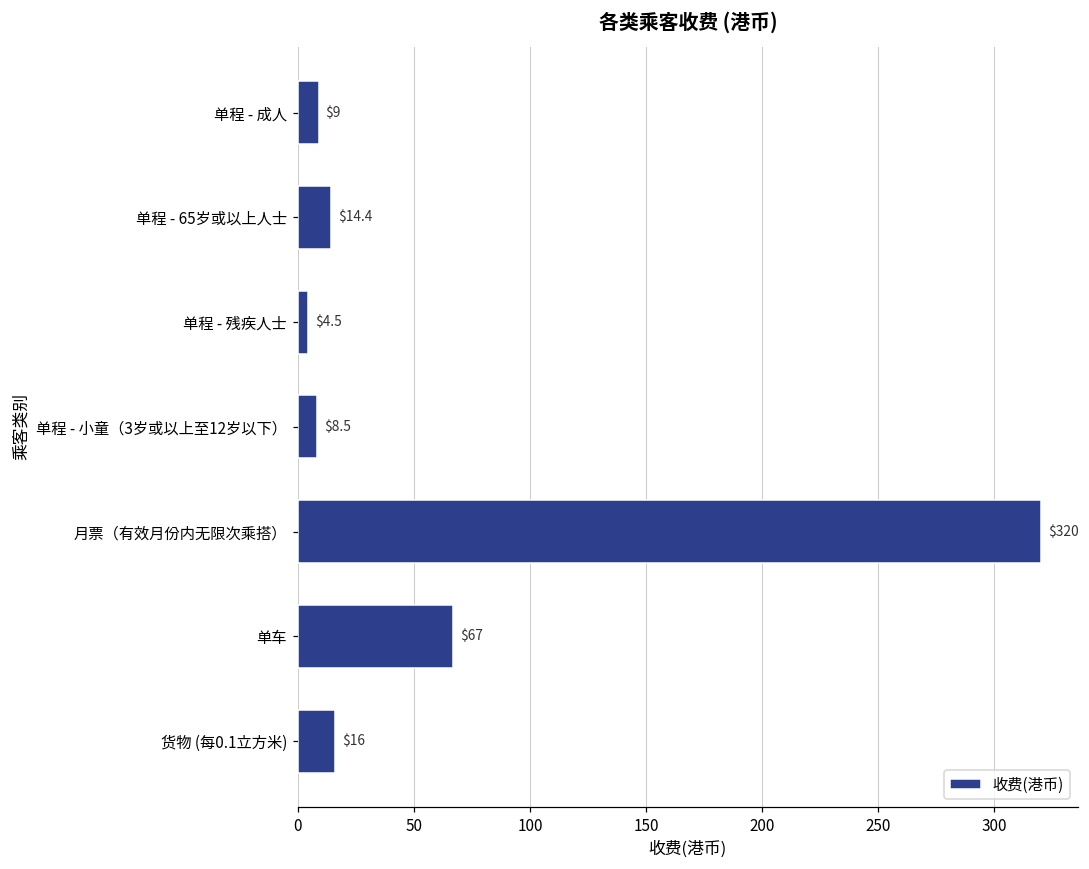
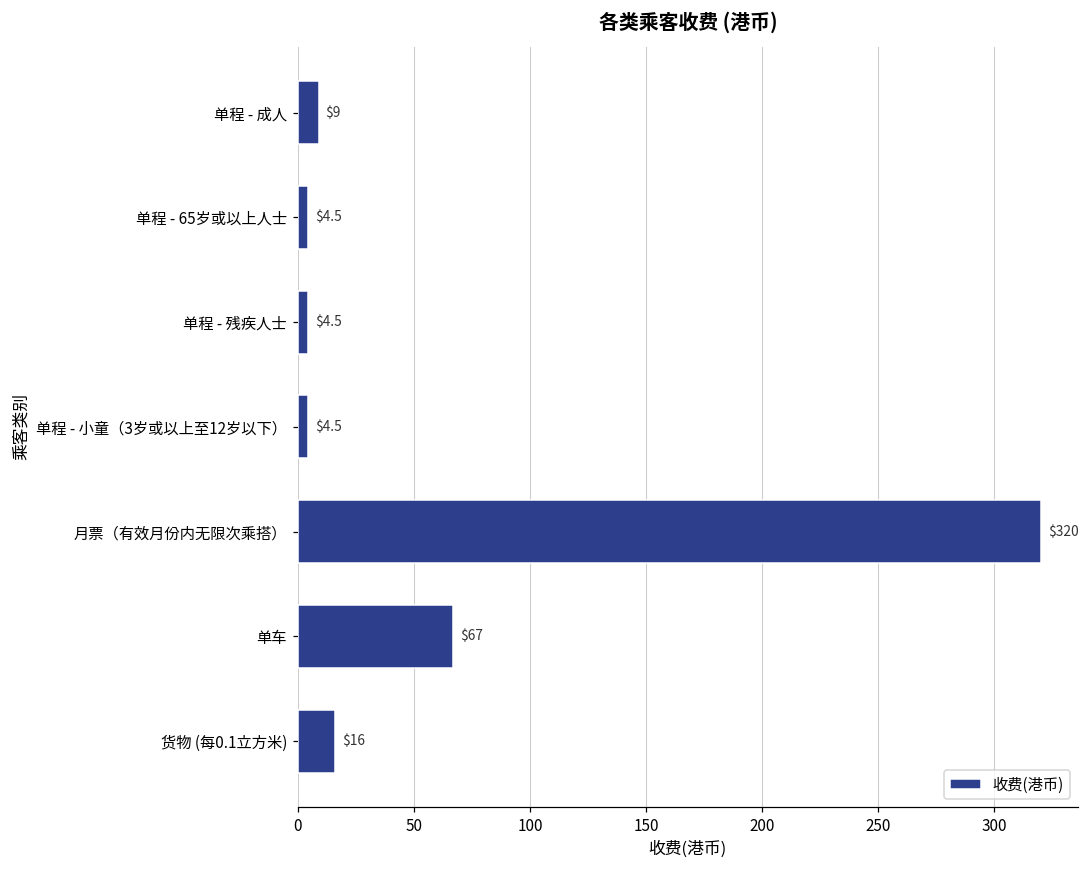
单程 - 65岁或以上人士: $14.4 -> $4.5
单程 - 小童（3岁或以上至12岁以下）: $8.5 -> $4.5
